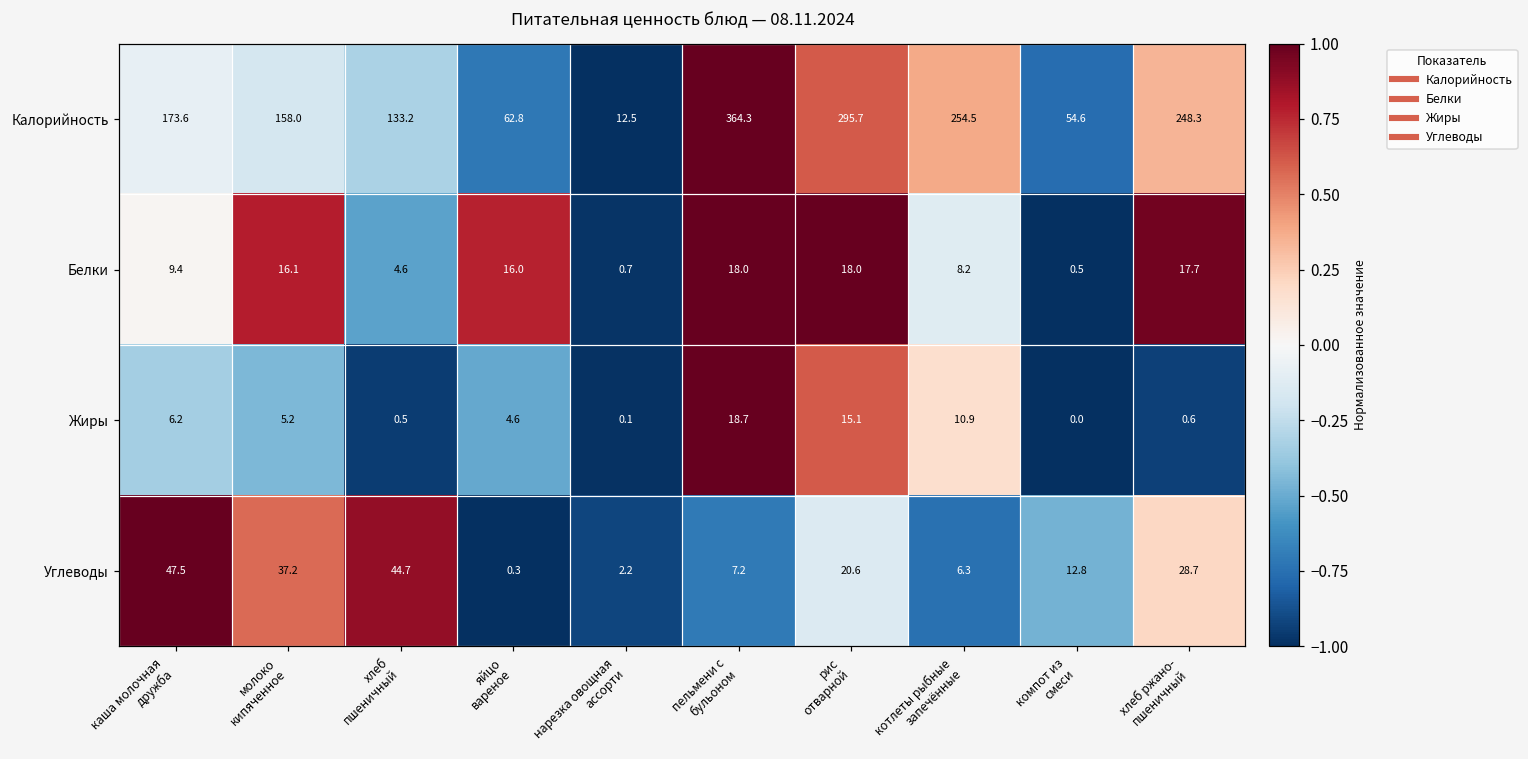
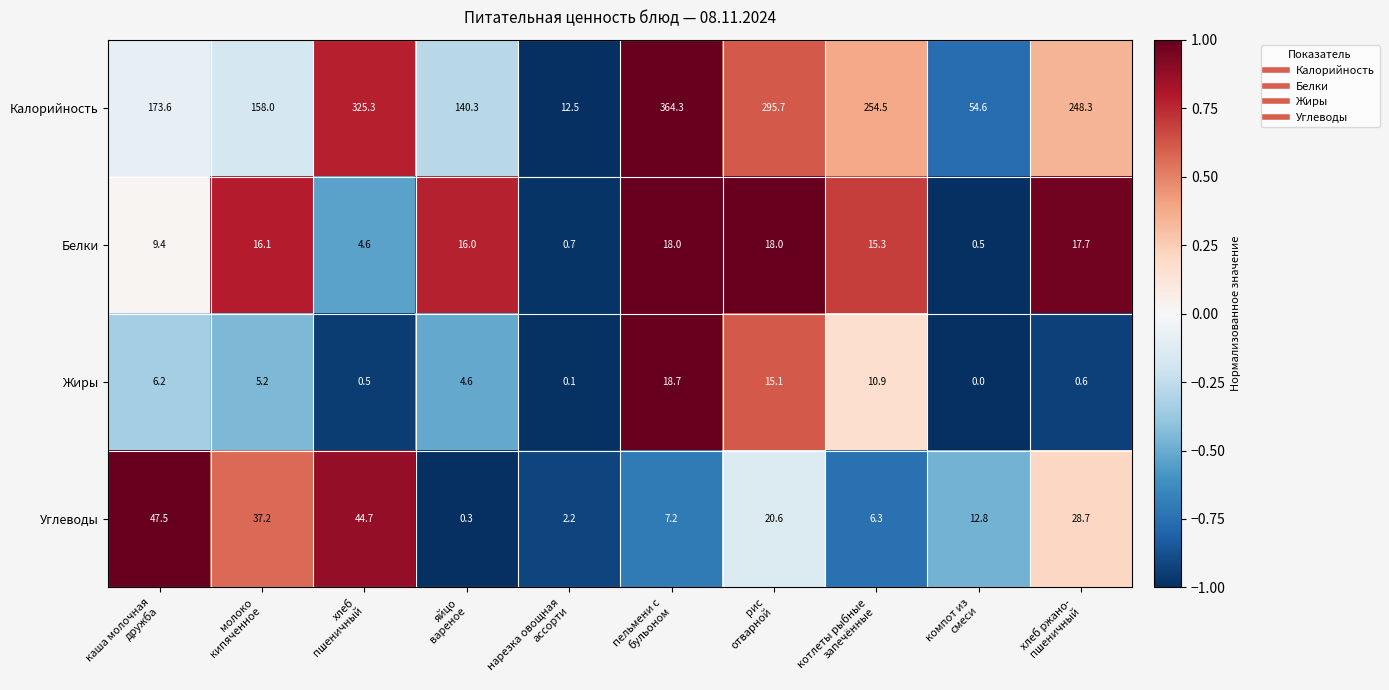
Калорийность, хлеб пшеничный: 133.2 -> 325.3
Калорийность, яйцо вареное: 62.8 -> 140.3
Белки, котлеты рыбные запечённые: 8.2 -> 15.3
